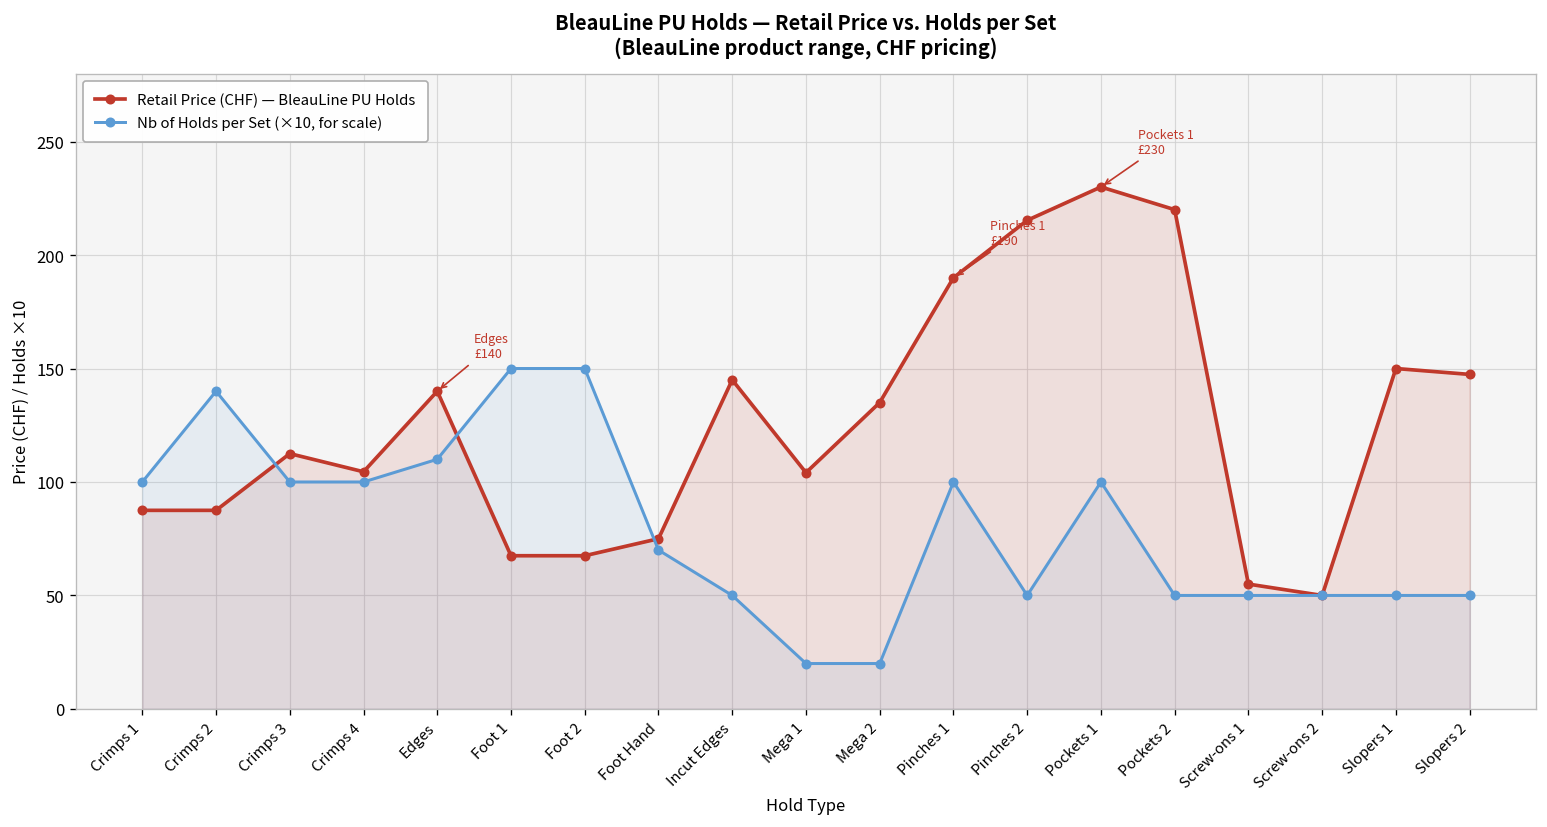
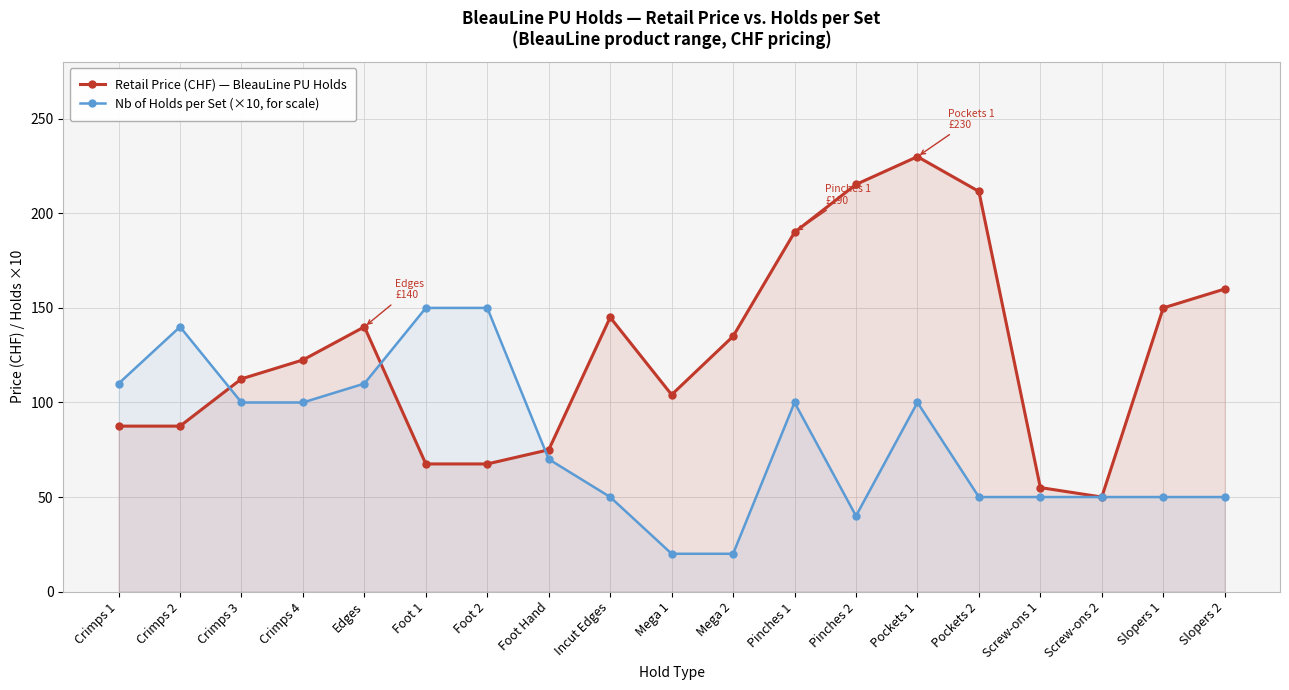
Nb of Holds per Set (×10, for scale), Crimps 1: 100 -> 110
Retail Price (CHF) — BleauLine PU Holds, Crimps 4: 105 -> 123
Nb of Holds per Set (×10, for scale), Pinches 2: 50 -> 40
Retail Price (CHF) — BleauLine PU Holds, Pockets 2: 220 -> 212
Retail Price (CHF) — BleauLine PU Holds, Slopers 2: 147 -> 160
